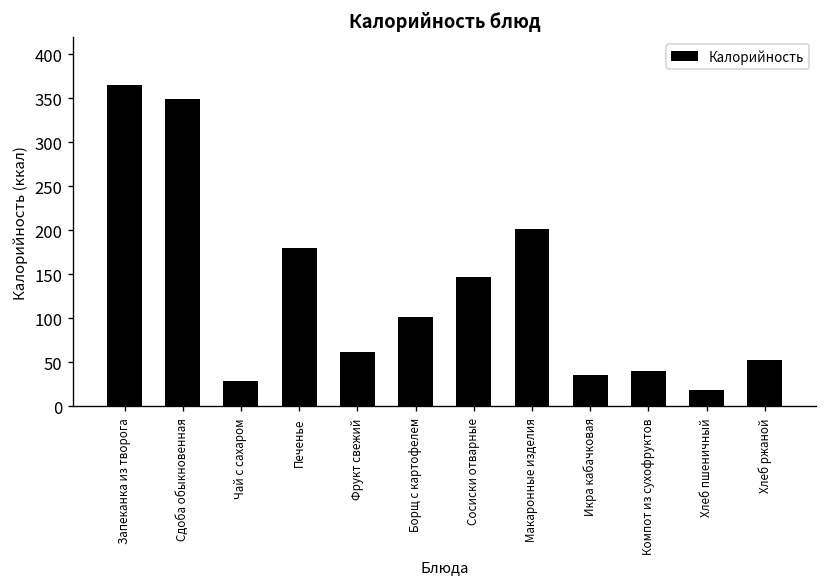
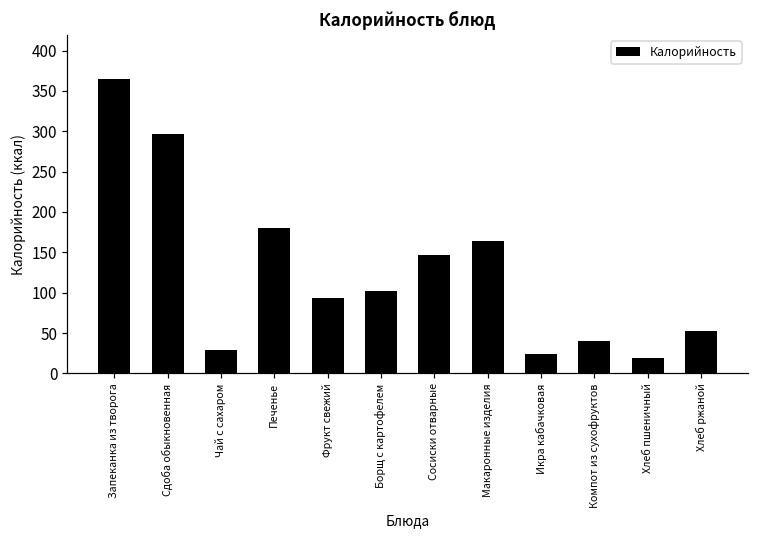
Сдоба обыкновенная: 350 -> 300
Фрукт свежий: 60 -> 90
Макаронные изделия: 200 -> 160
Икра кабачковая: 40 -> 20
